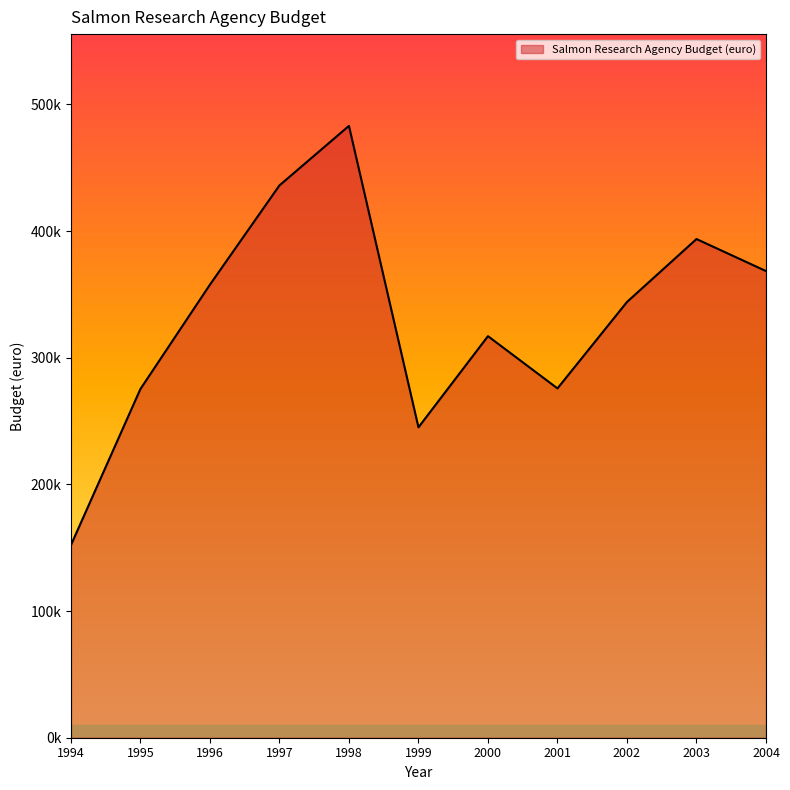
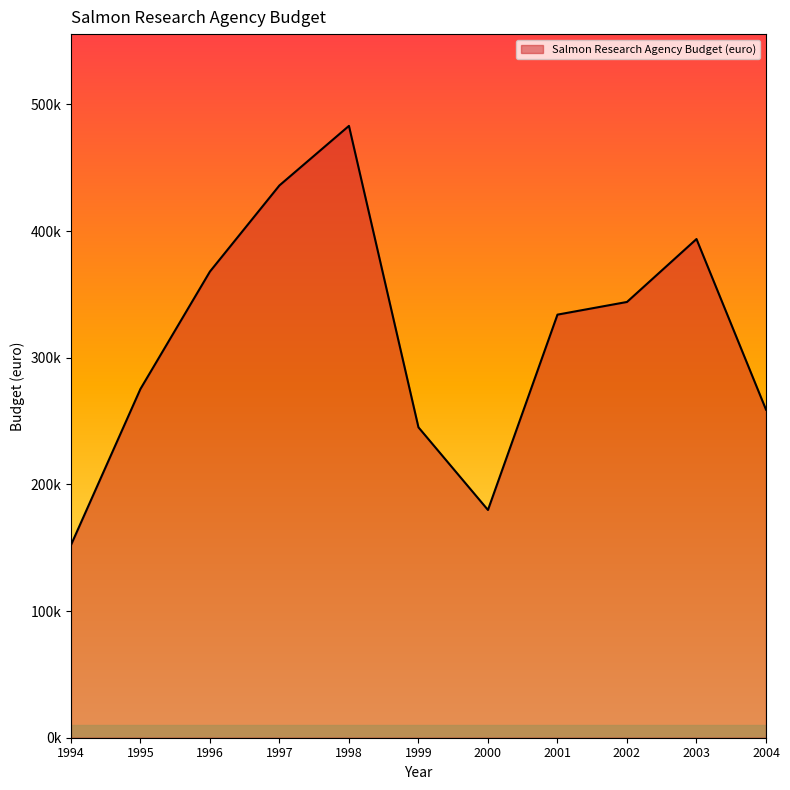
1996: 358000 -> 368000
2000: 317000 -> 180000
2001: 276000 -> 334000
2004: 368000 -> 259000
